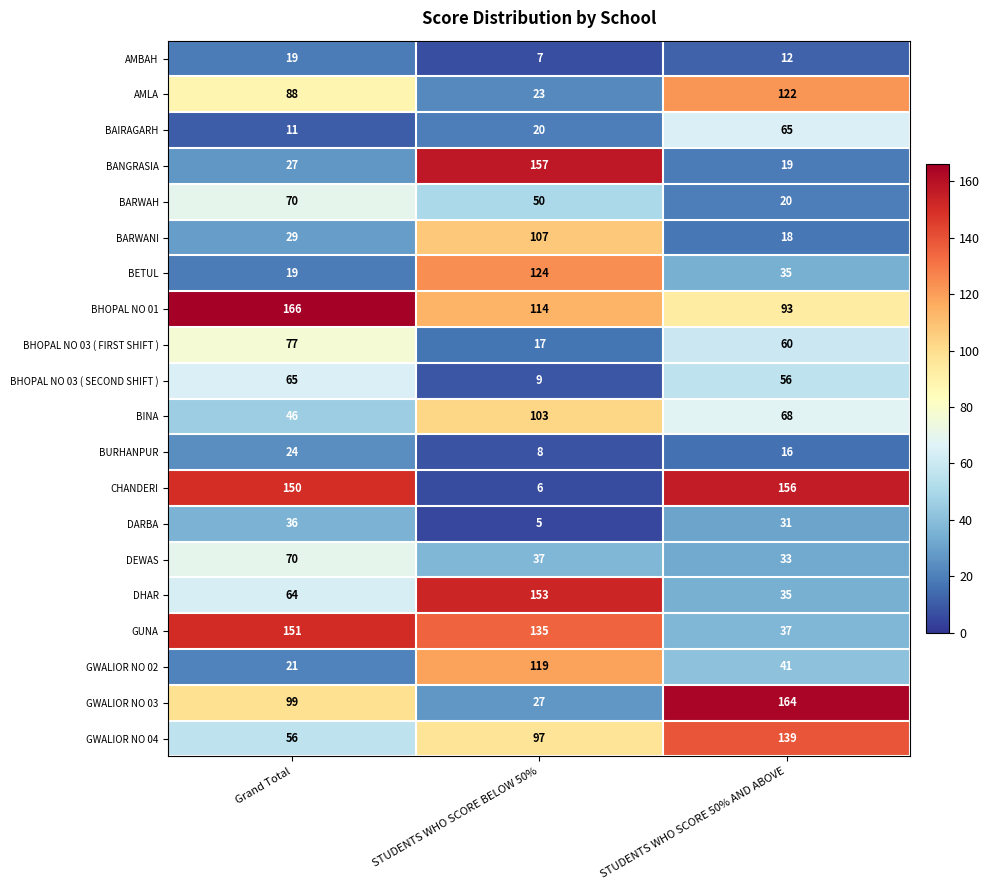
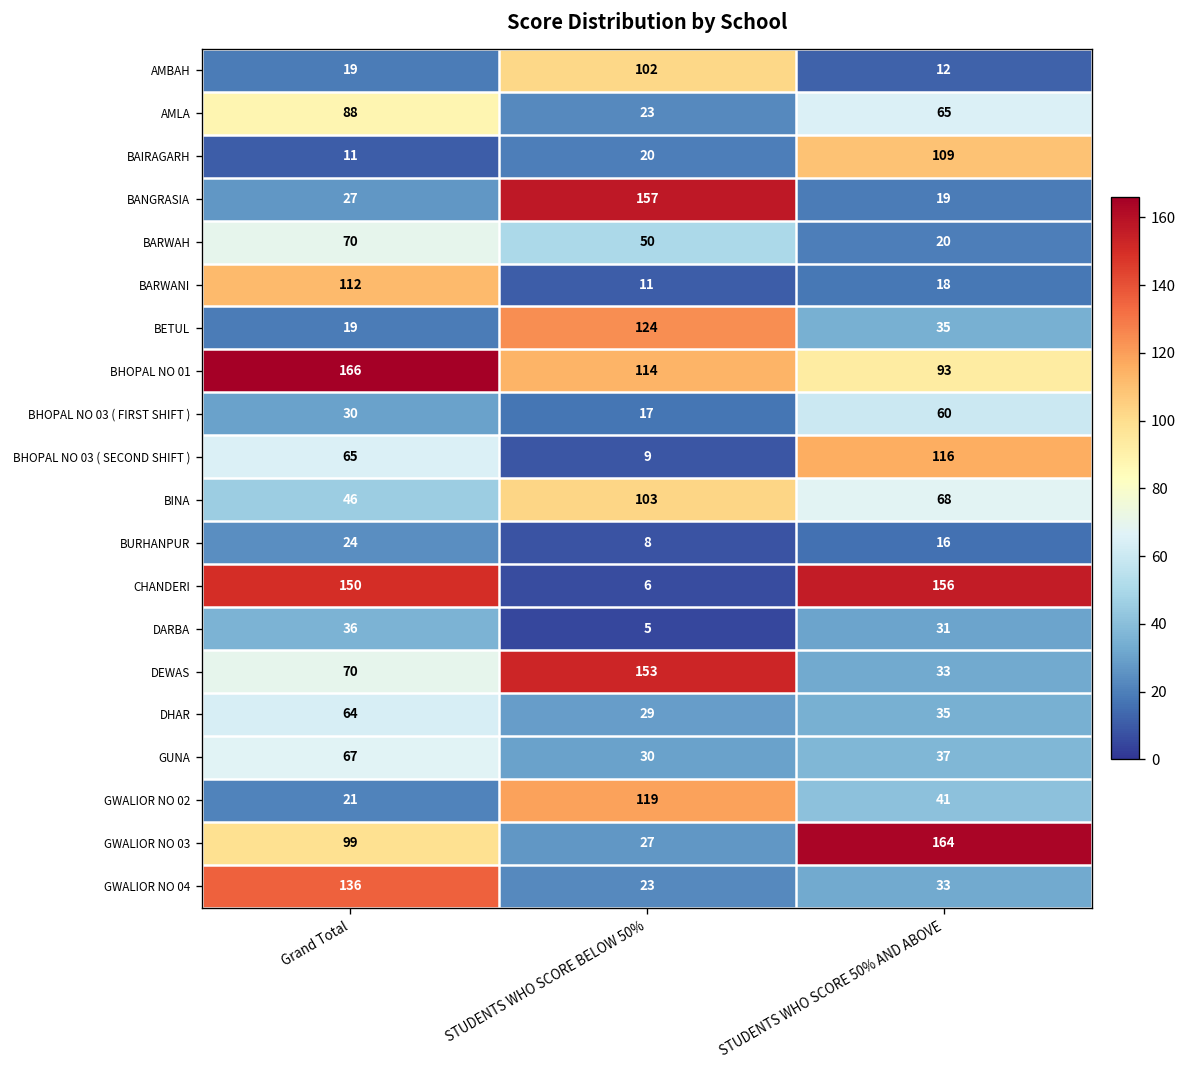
AMBAH, STUDENTS WHO SCORE BELOW 50%: 7 -> 102
AMLA, STUDENTS WHO SCORE 50% AND ABOVE: 122 -> 65
BAIRAGARH, STUDENTS WHO SCORE 50% AND ABOVE: 65 -> 109
BARWANI, Grand Total: 29 -> 112
BARWANI, STUDENTS WHO SCORE BELOW 50%: 107 -> 11
BHOPAL NO 03 ( FIRST SHIFT ), Grand Total: 77 -> 30
BHOPAL NO 03 ( SECOND SHIFT ), STUDENTS WHO SCORE 50% AND ABOVE: 56 -> 116
DEWAS, STUDENTS WHO SCORE BELOW 50%: 37 -> 153
DHAR, STUDENTS WHO SCORE BELOW 50%: 153 -> 29
GUNA, Grand Total: 151 -> 67
GUNA, STUDENTS WHO SCORE BELOW 50%: 135 -> 30
GWALIOR NO 04, Grand Total: 56 -> 136
GWALIOR NO 04, STUDENTS WHO SCORE BELOW 50%: 97 -> 23
GWALIOR NO 04, STUDENTS WHO SCORE 50% AND ABOVE: 139 -> 33
